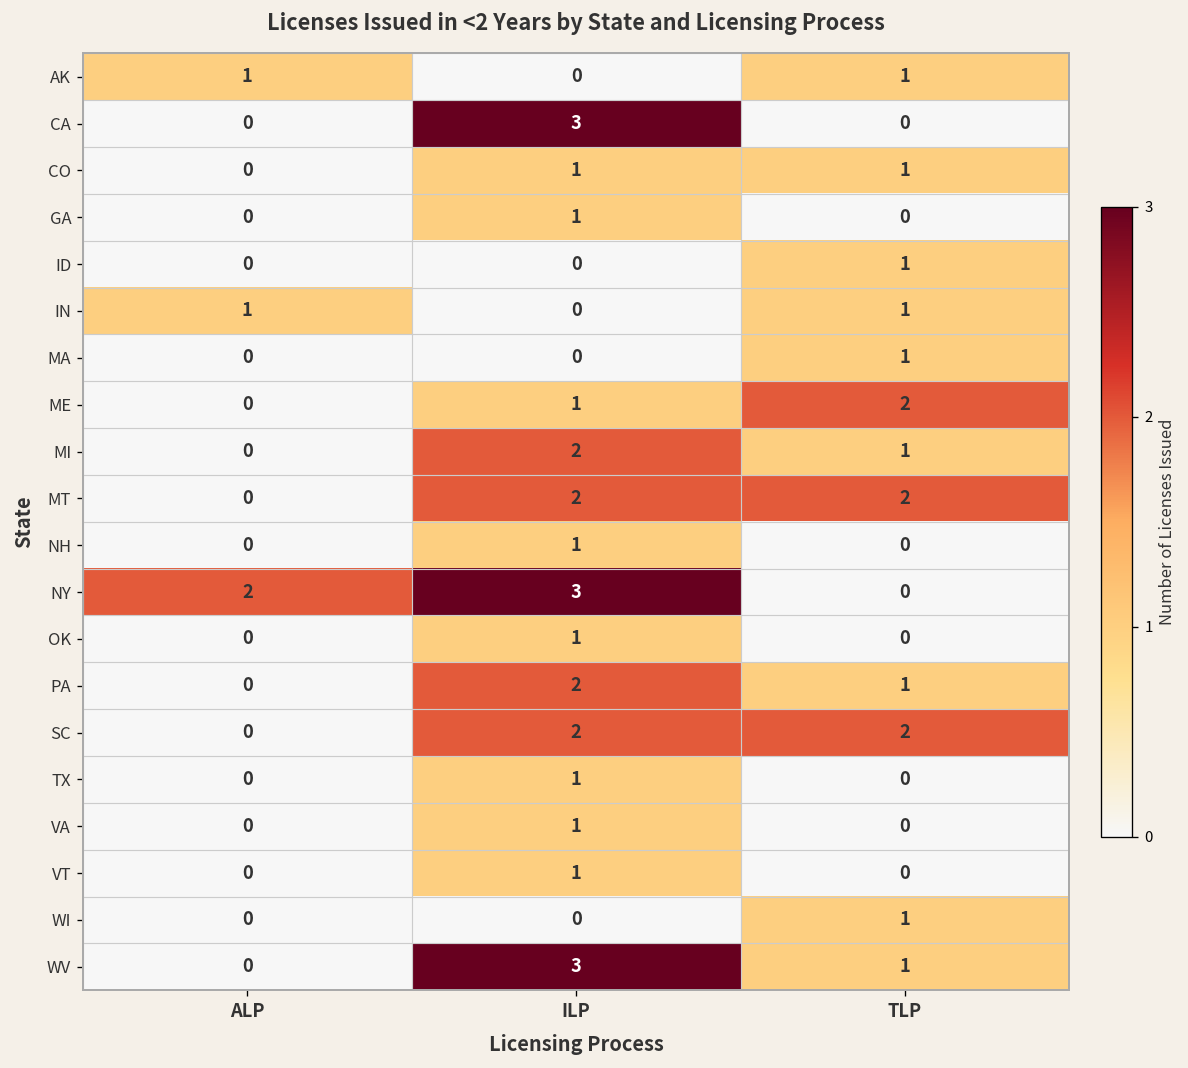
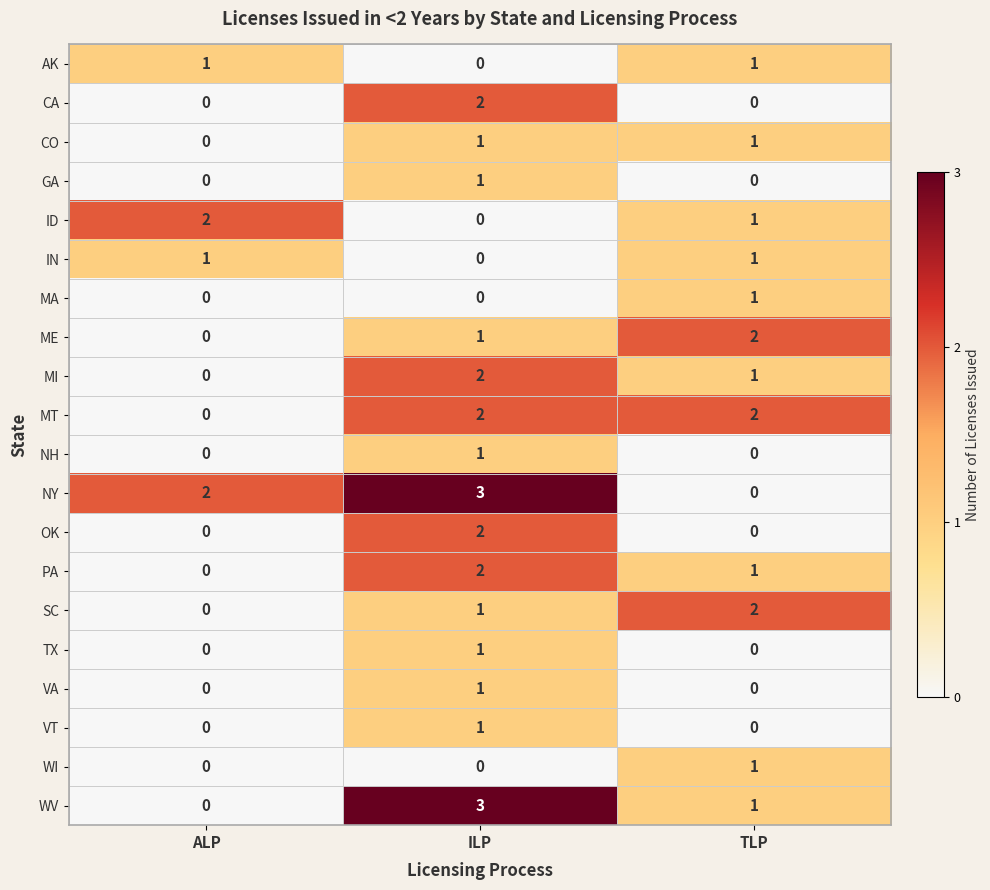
CA, ILP: 3 -> 2
ID, ALP: 0 -> 2
OK, ILP: 1 -> 2
SC, ILP: 2 -> 1
